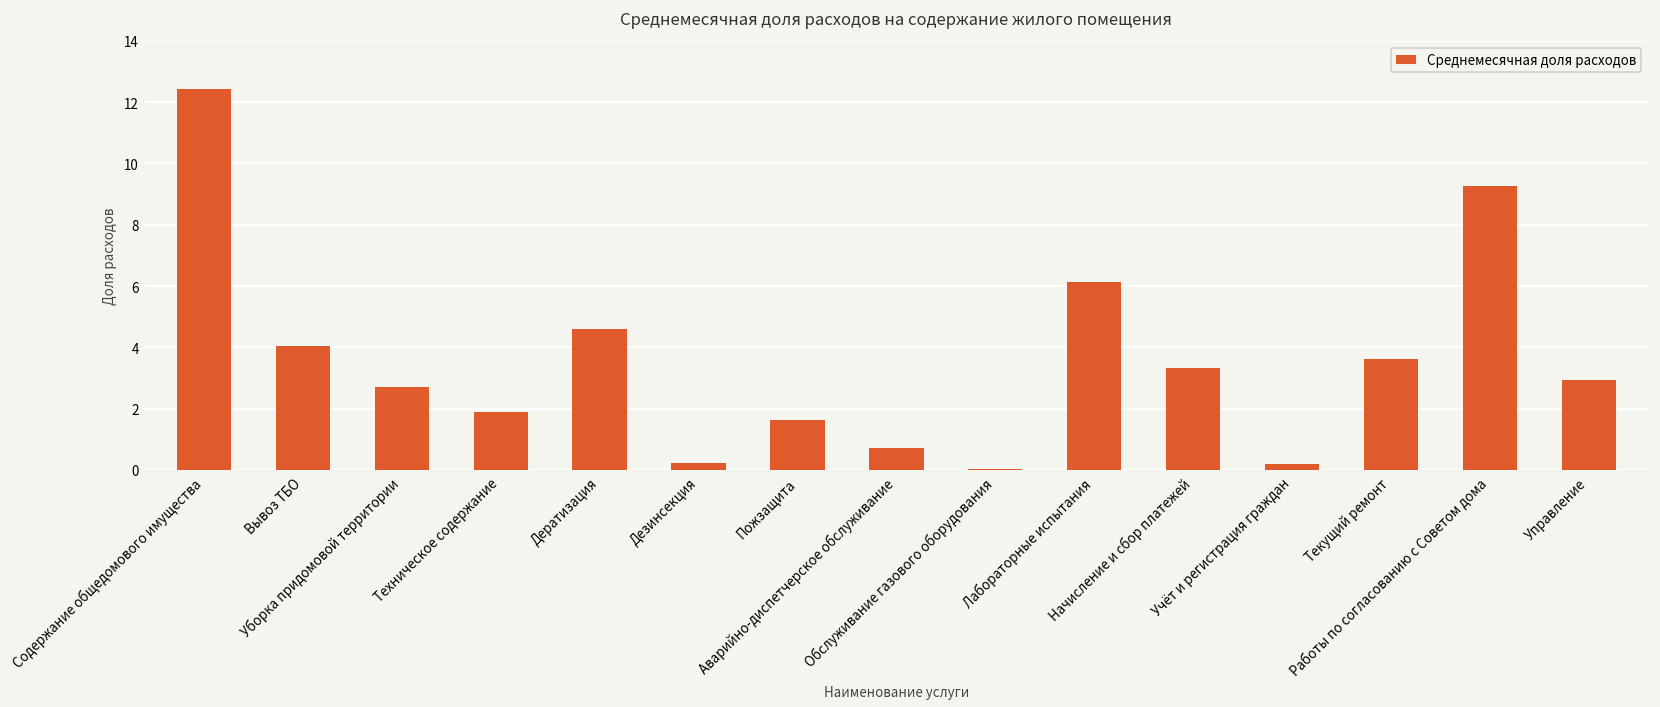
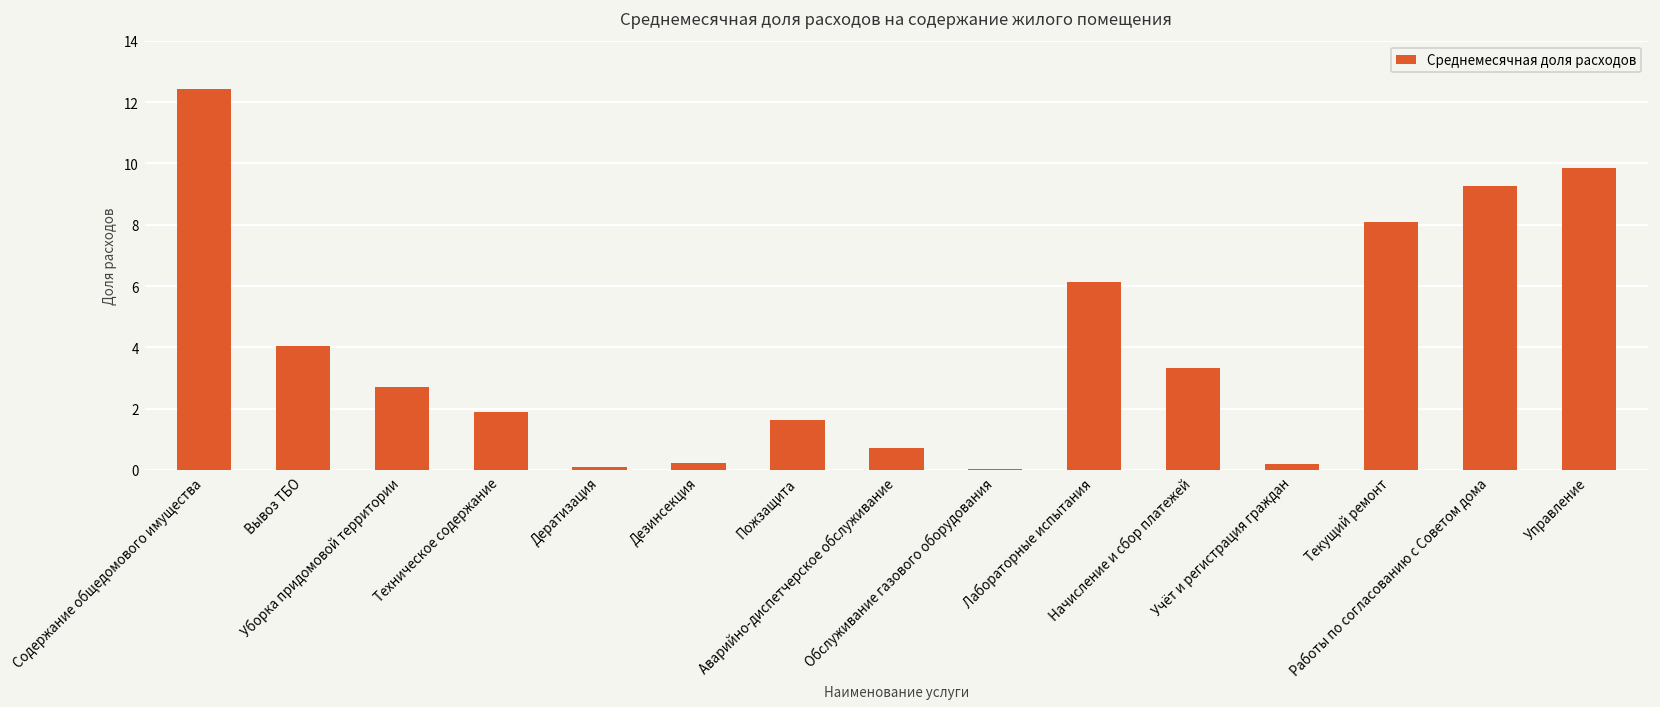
Дератизация: 4.6 -> 0.1
Текущий ремонт: 3.6 -> 8.1
Управление: 3.0 -> 9.9
